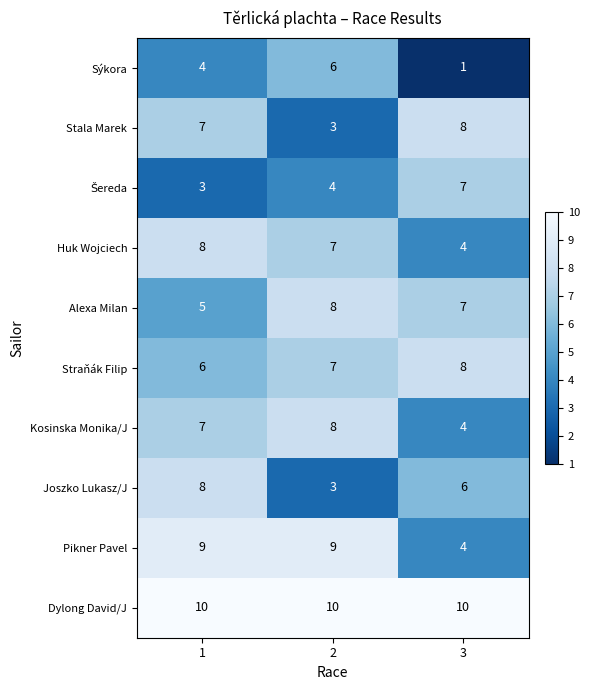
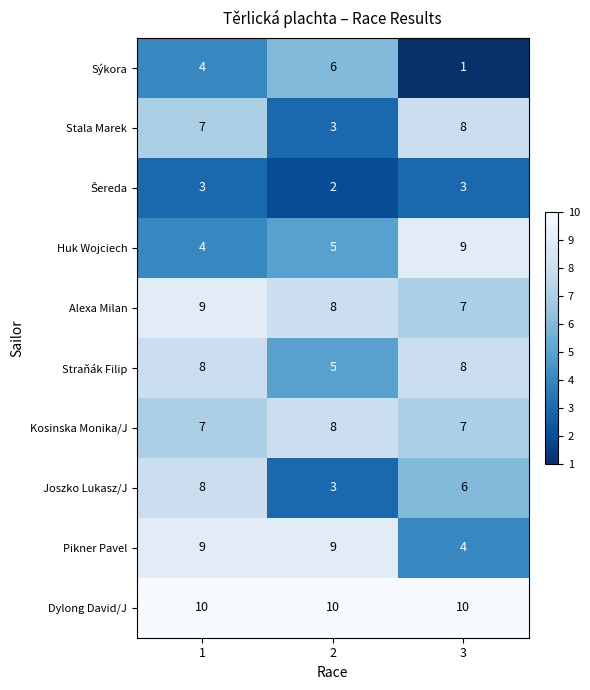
Šereda, 2: 4 -> 2
Šereda, 3: 7 -> 3
Huk Wojciech, 1: 8 -> 4
Huk Wojciech, 2: 7 -> 5
Huk Wojciech, 3: 4 -> 9
Alexa Milan, 1: 5 -> 9
Straňák Filip, 1: 6 -> 8
Straňák Filip, 2: 7 -> 5
Kosinska Monika/J, 3: 4 -> 7
